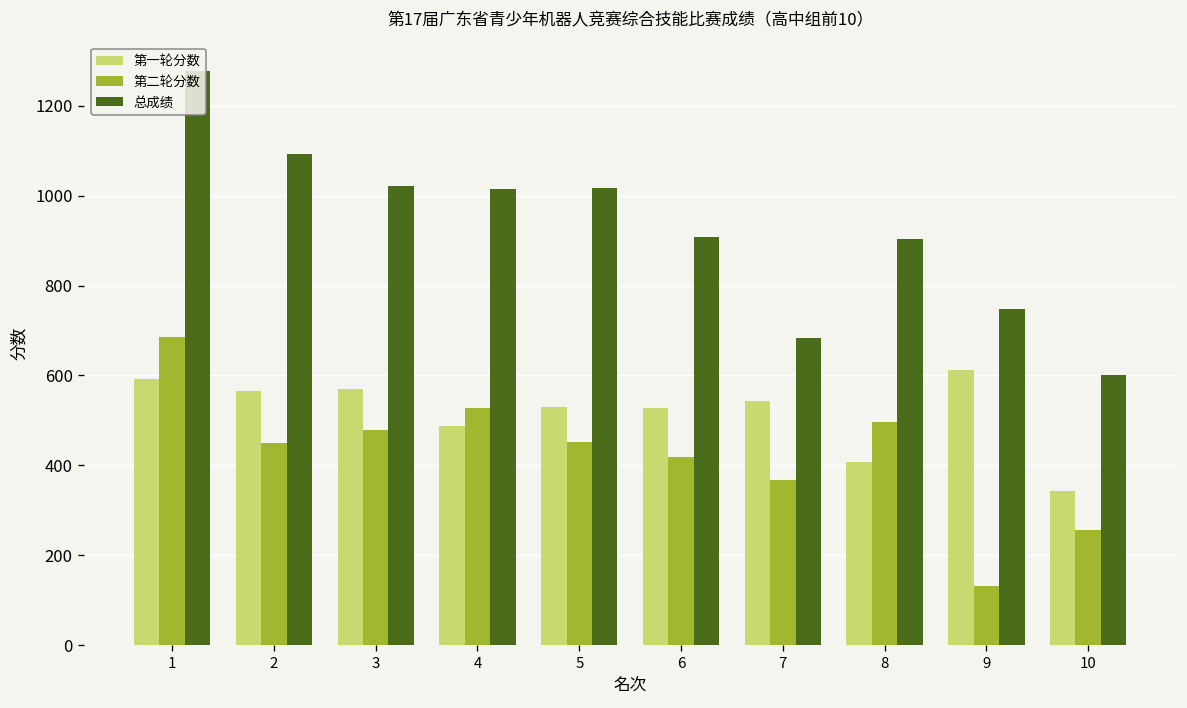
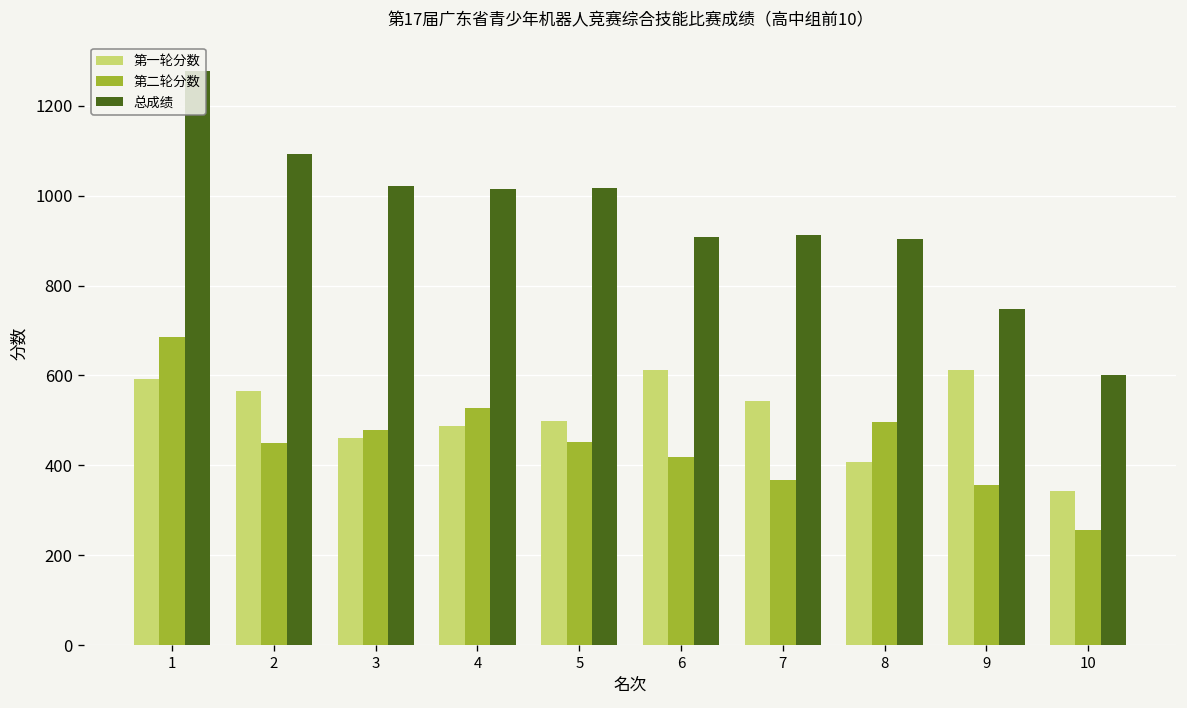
第一轮分数, 3: 570 -> 460
第一轮分数, 5: 530 -> 500
第一轮分数, 6: 530 -> 610
总成绩, 7: 680 -> 910
第二轮分数, 9: 130 -> 360
